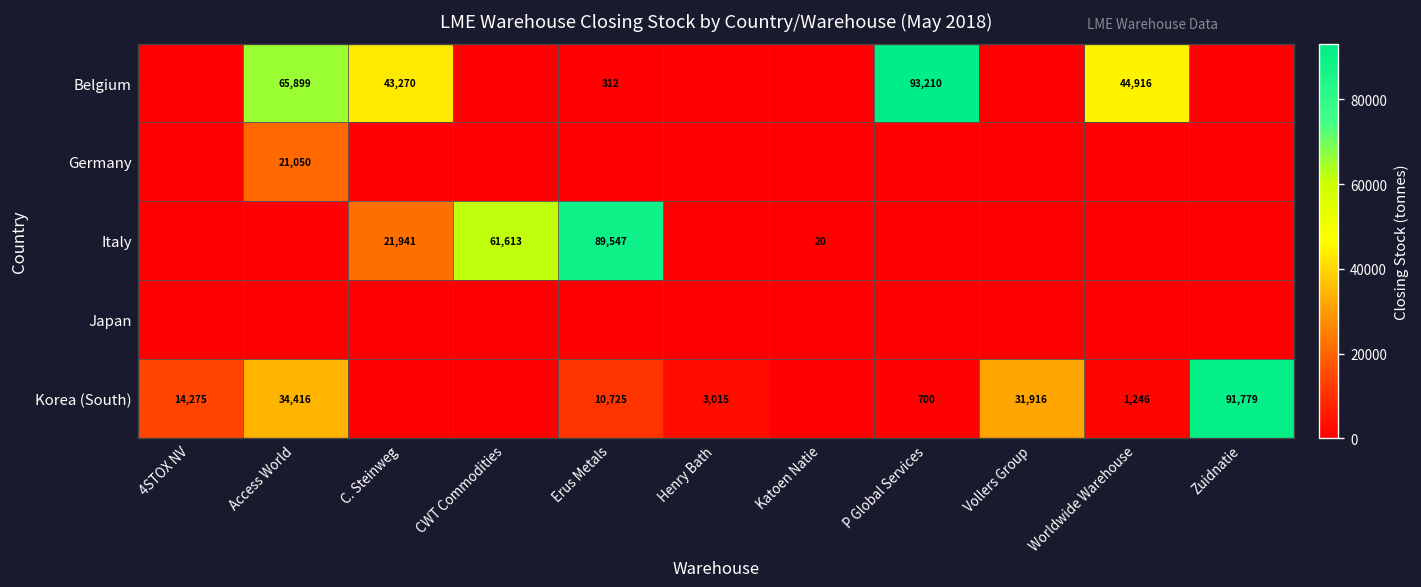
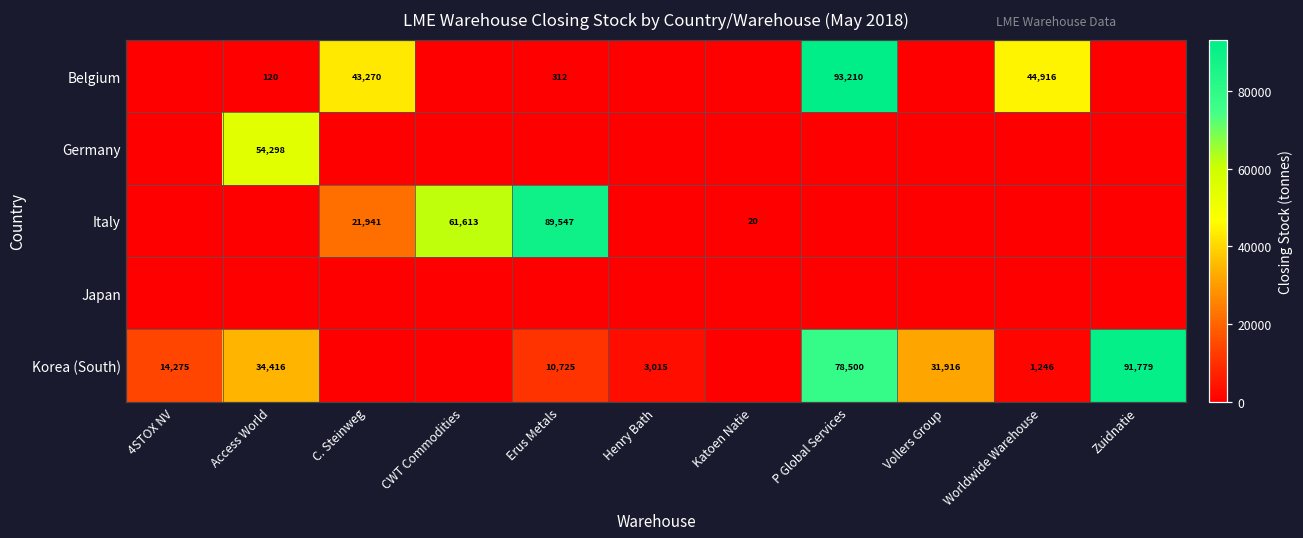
Belgium, Access World: 65,899 -> 120
Germany, Access World: 21,050 -> 54,298
Korea (South), P Global Services: 700 -> 78,500
